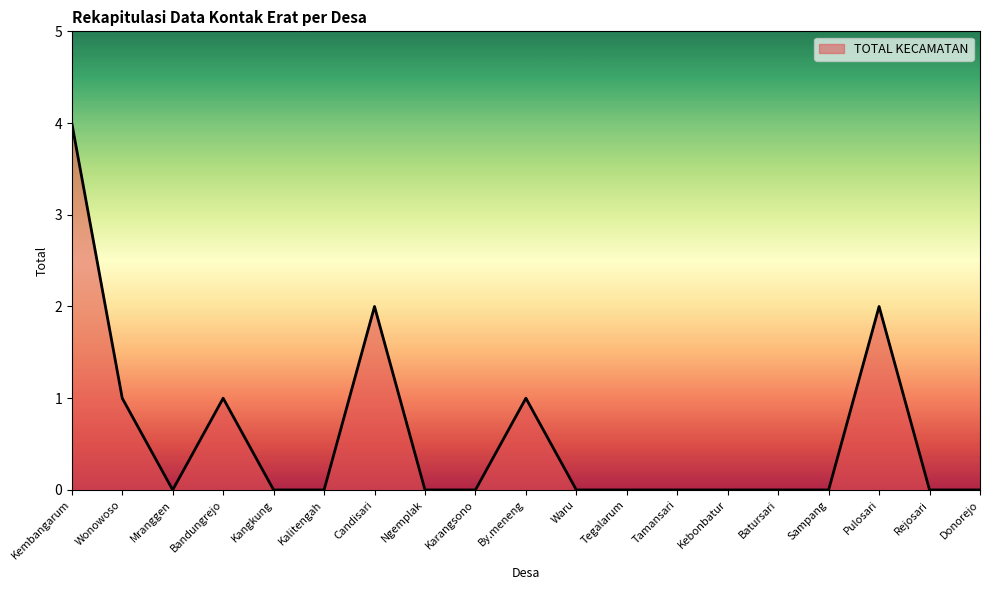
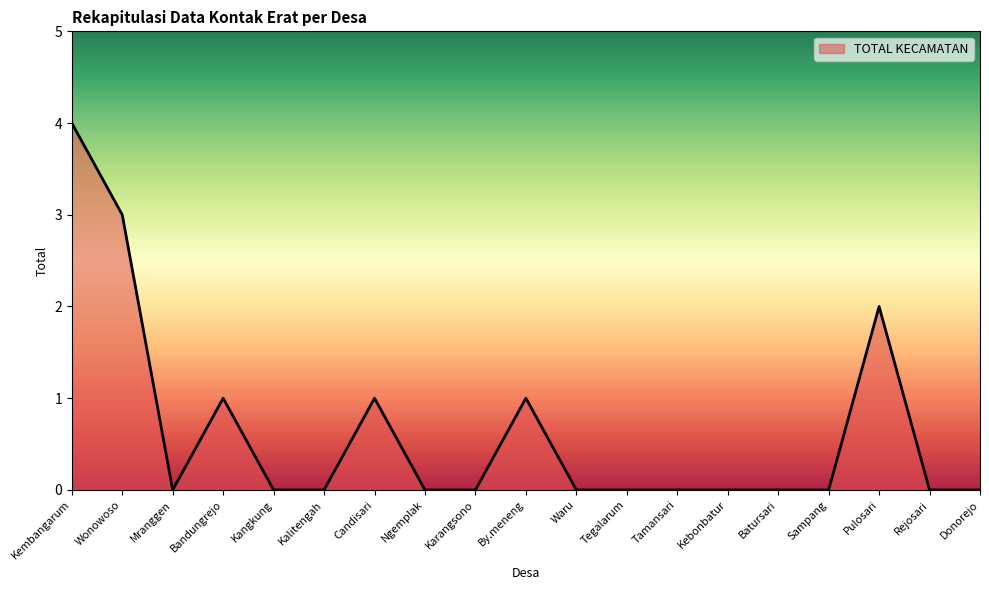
Wonowoso: 1 -> 3
Candisari: 2 -> 1
